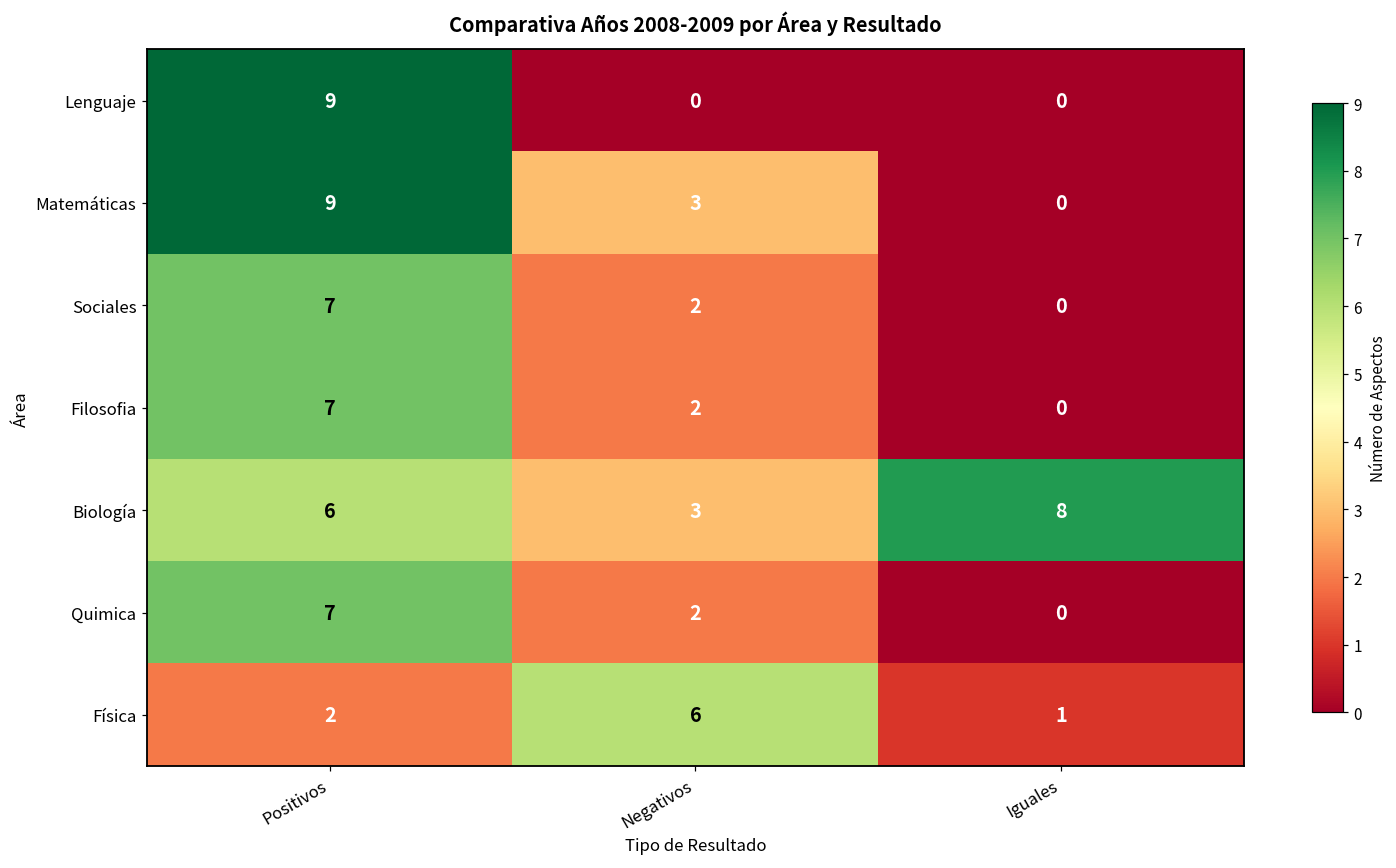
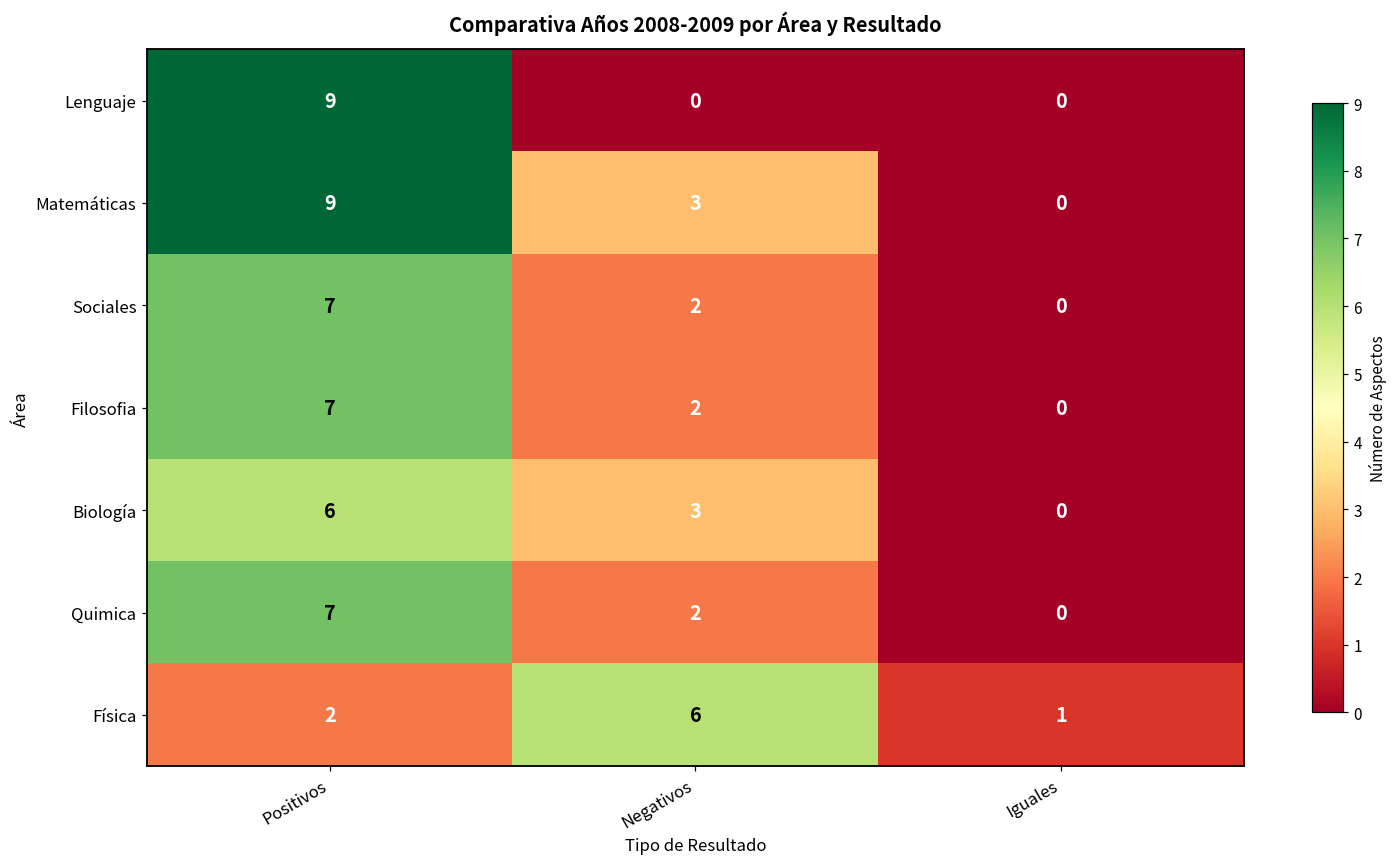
Biología, Iguales: 8 -> 0
